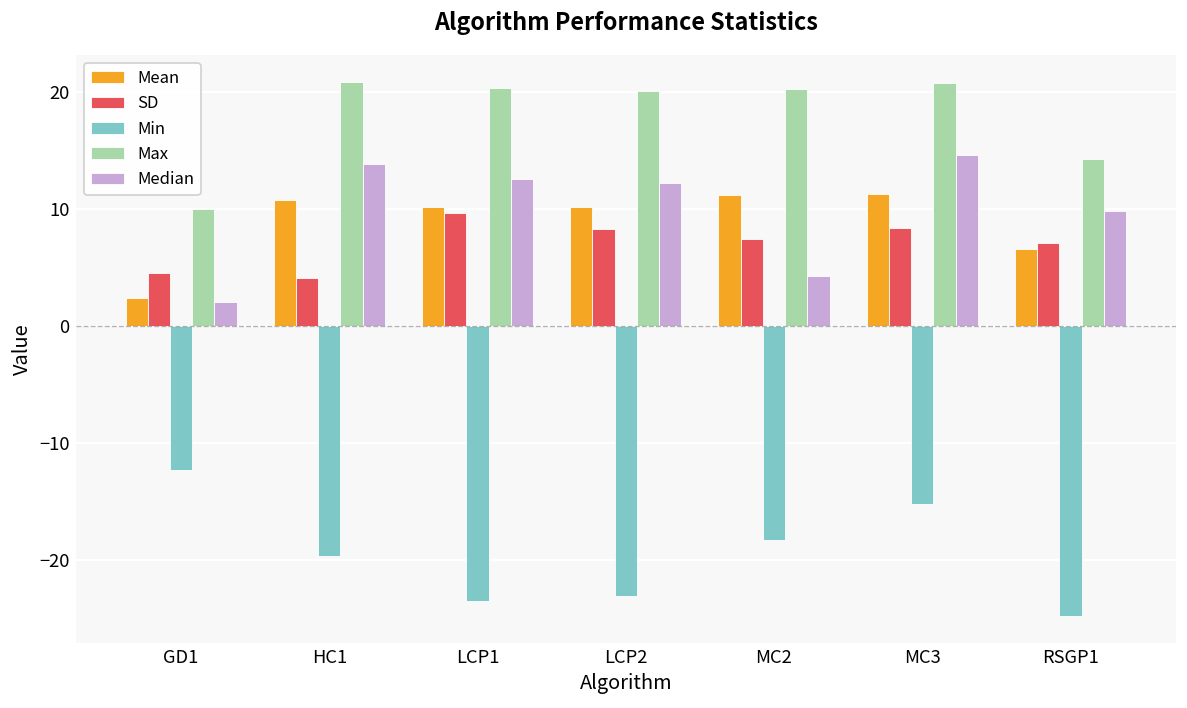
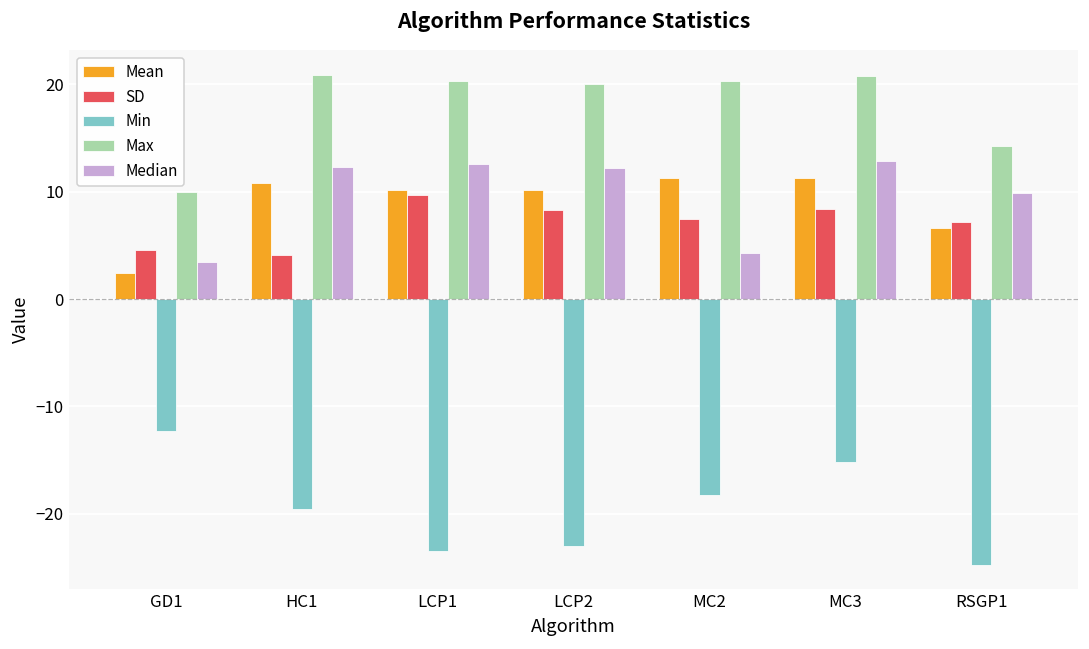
Median, GD1: 2 -> 3
Median, HC1: 14 -> 12
Median, MC3: 15 -> 13
